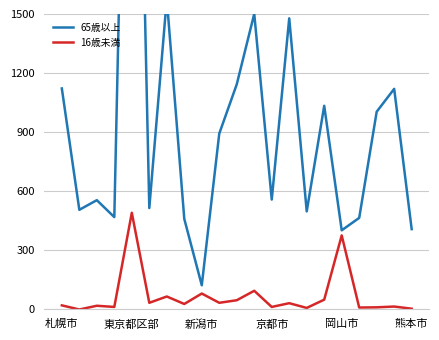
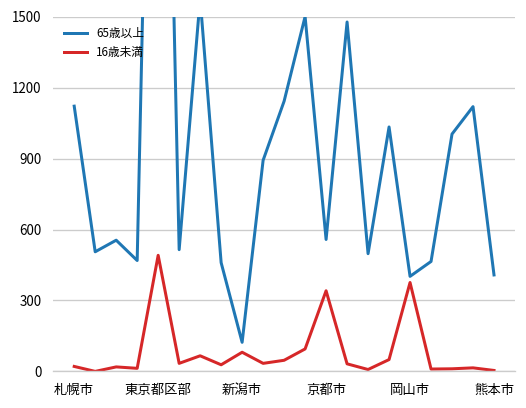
16歳未満, 京都市: 10 -> 340
